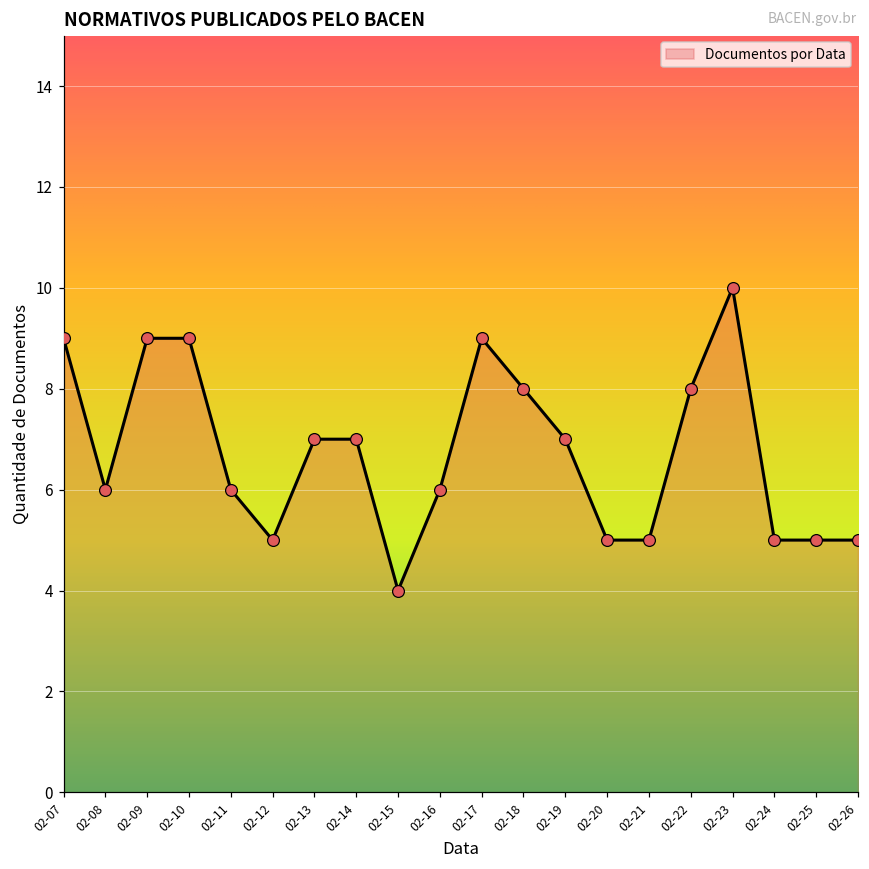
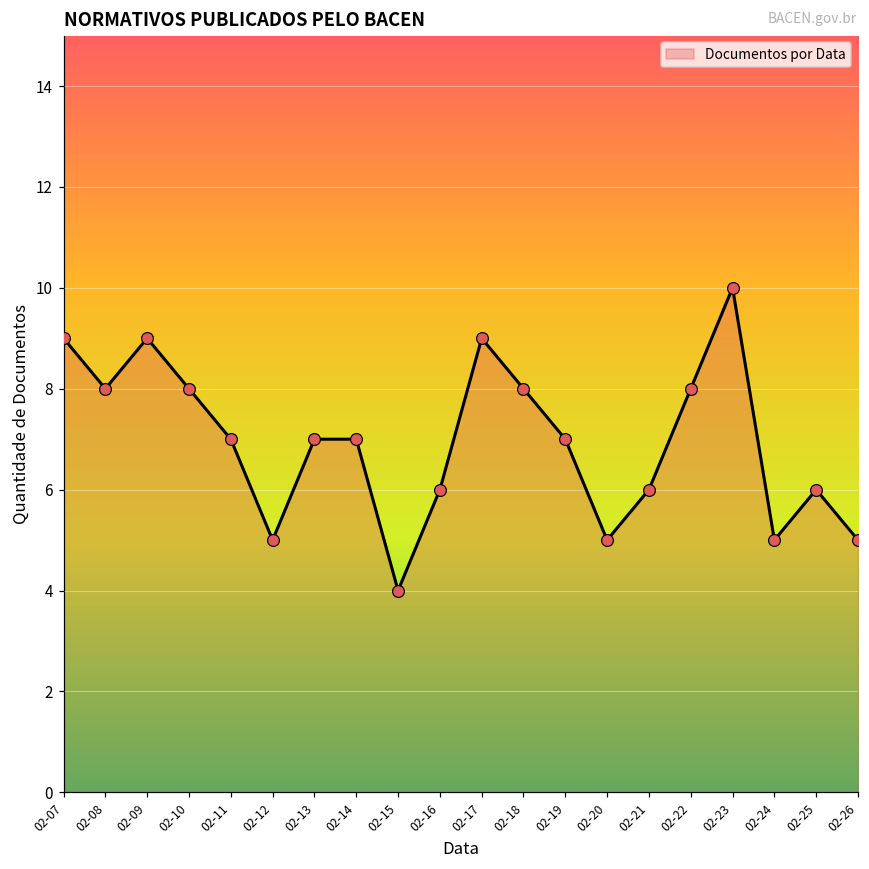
02-08: 6 -> 8
02-10: 9 -> 8
02-11: 6 -> 7
02-21: 5 -> 6
02-25: 5 -> 6
